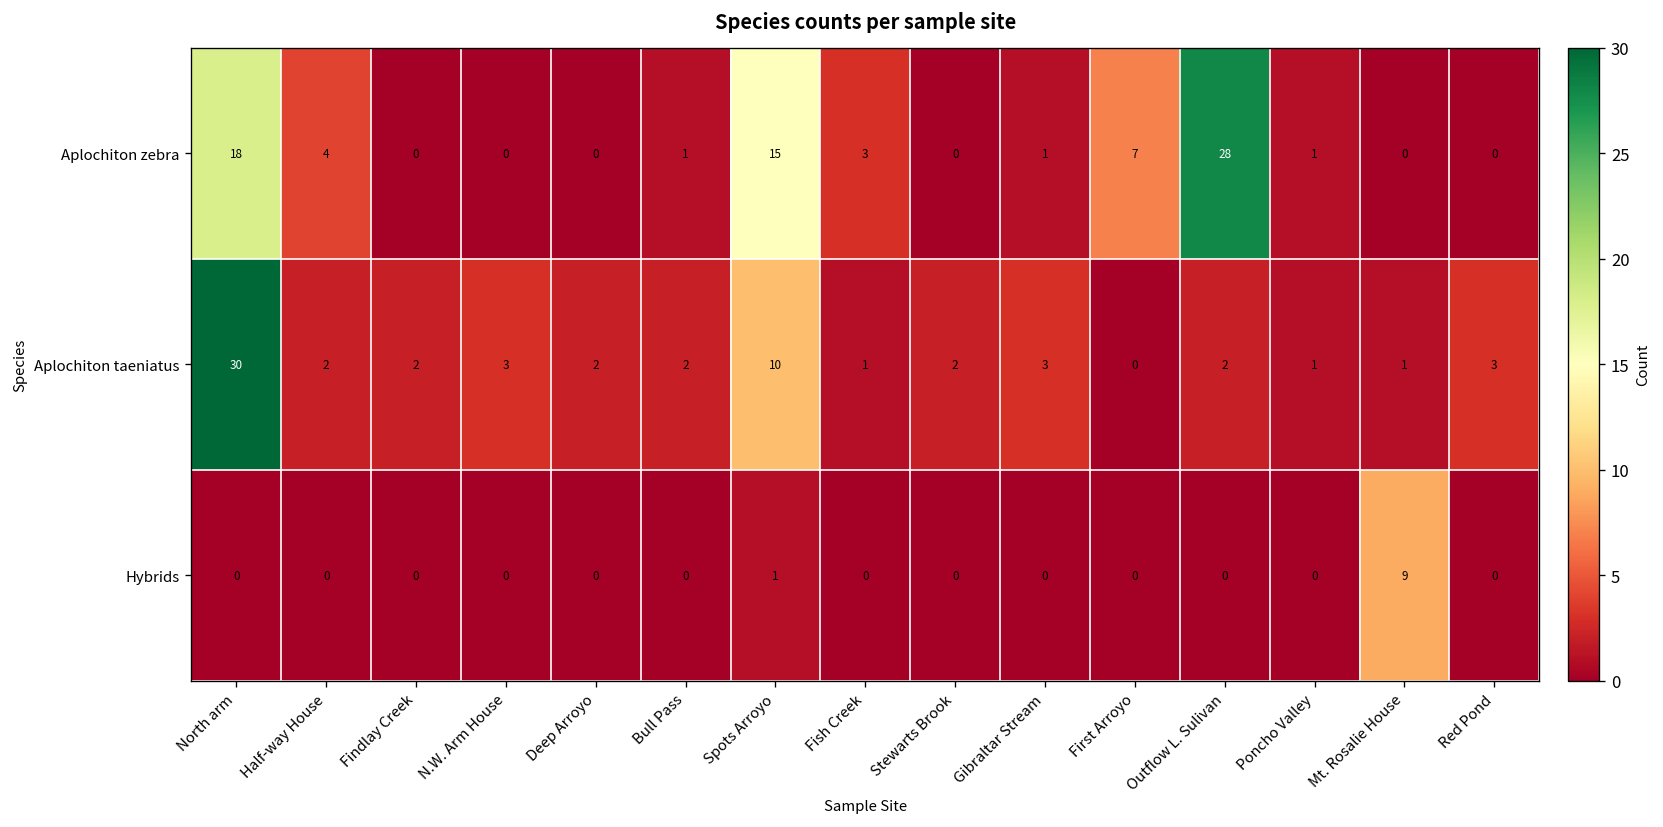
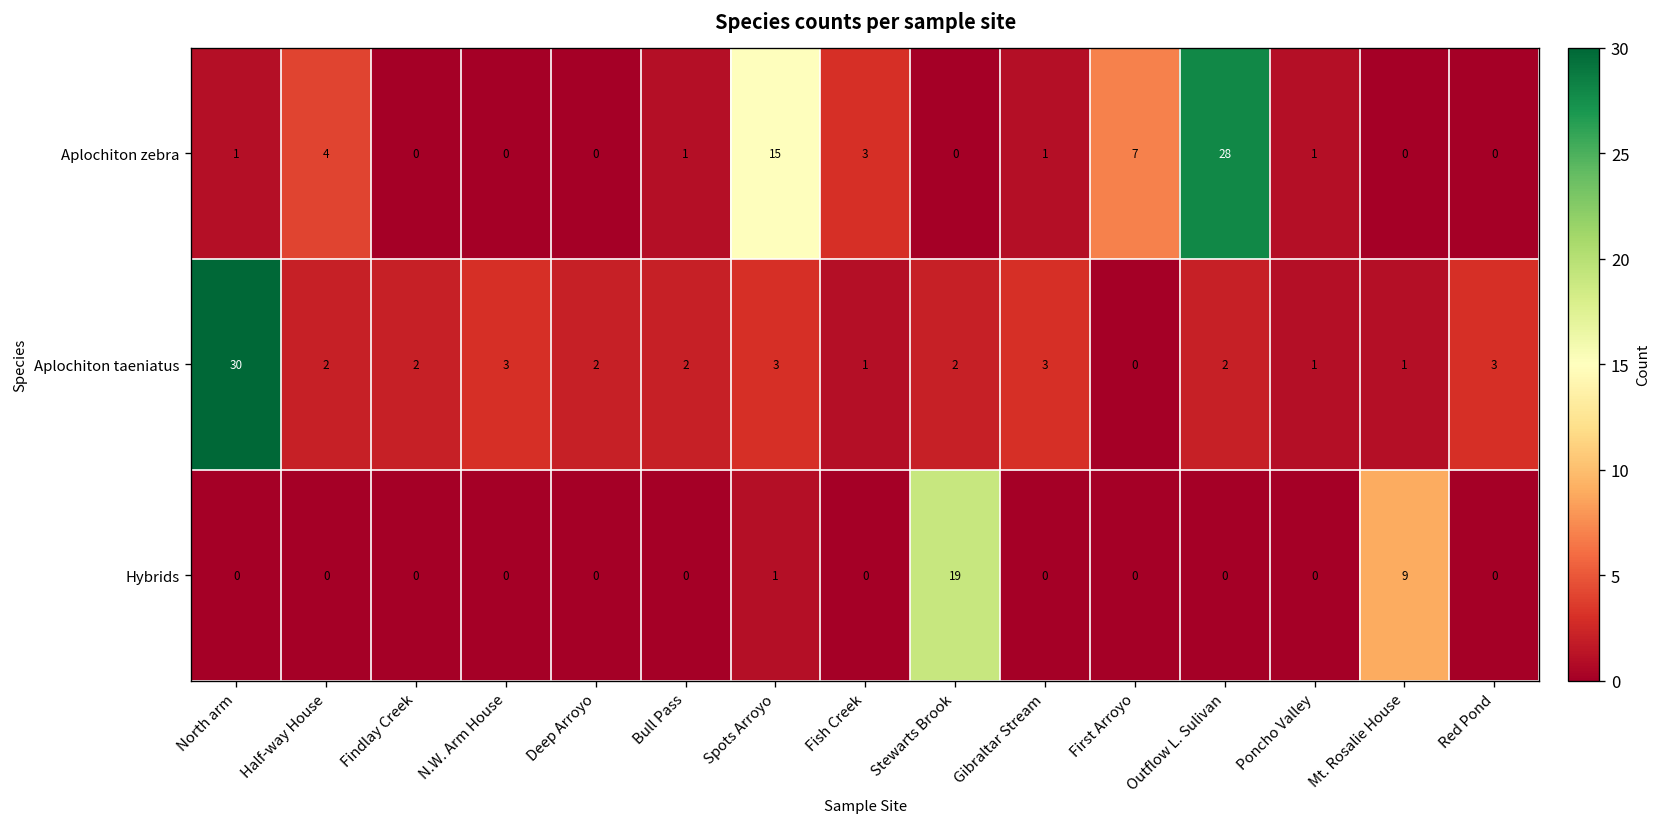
Aplochiton zebra, North arm: 18 -> 1
Aplochiton taeniatus, Spots Arroyo: 10 -> 3
Hybrids, Stewarts Brook: 0 -> 19
